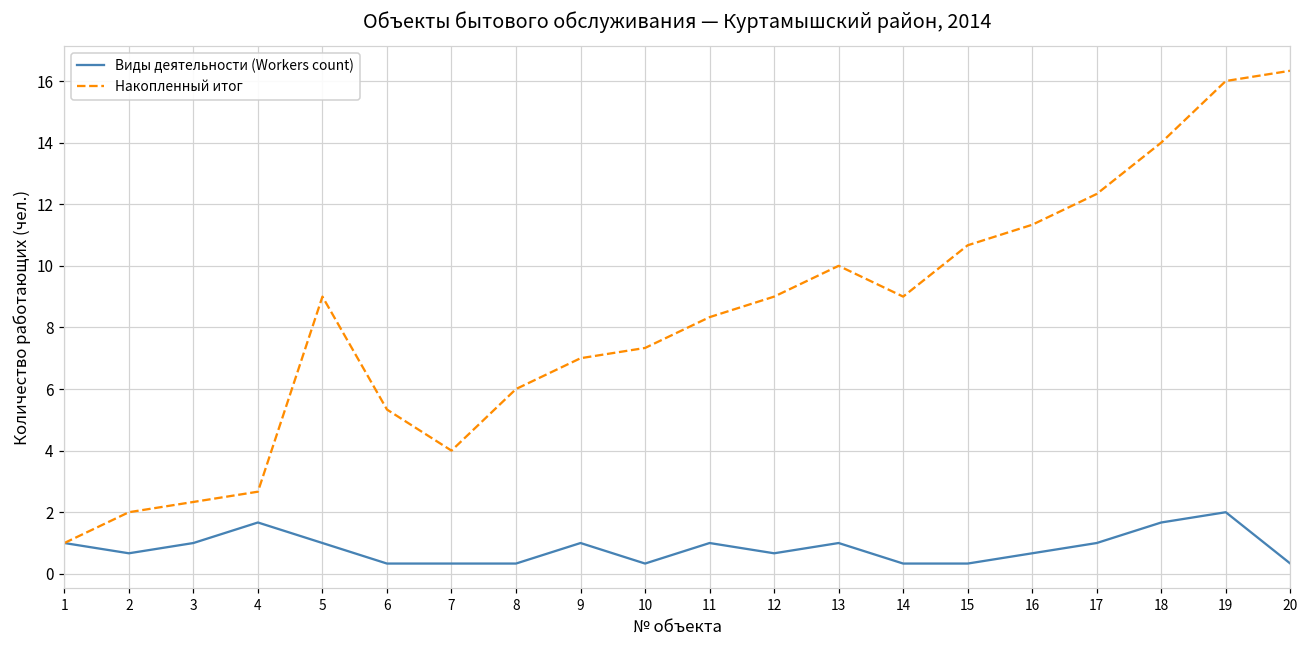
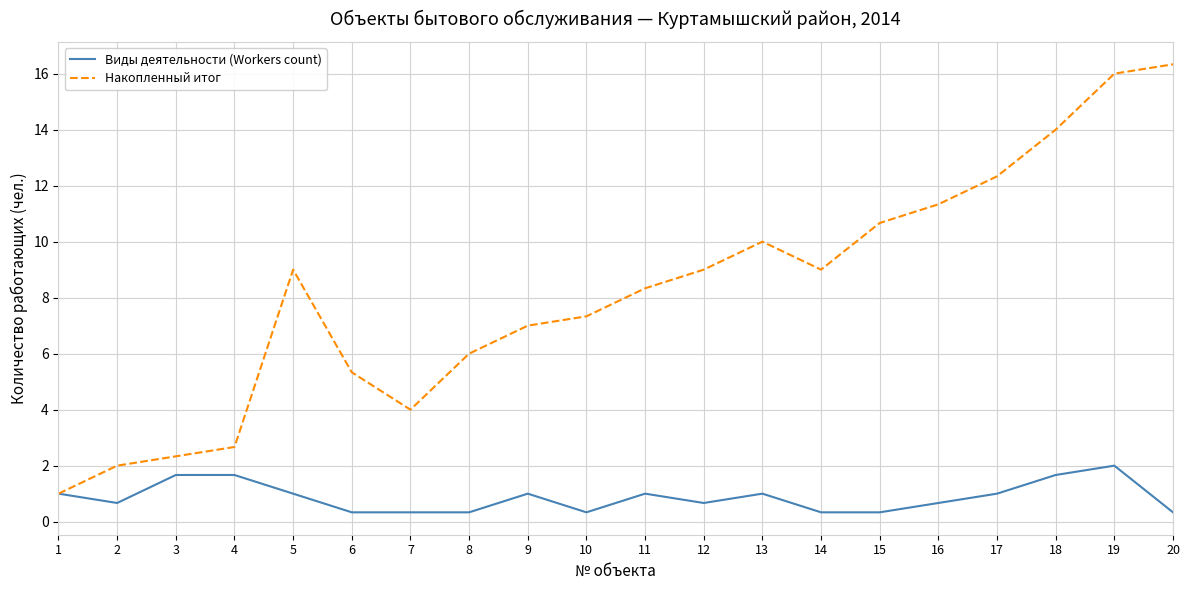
Виды деятельности (Workers count), 3: 1.0 -> 1.7
